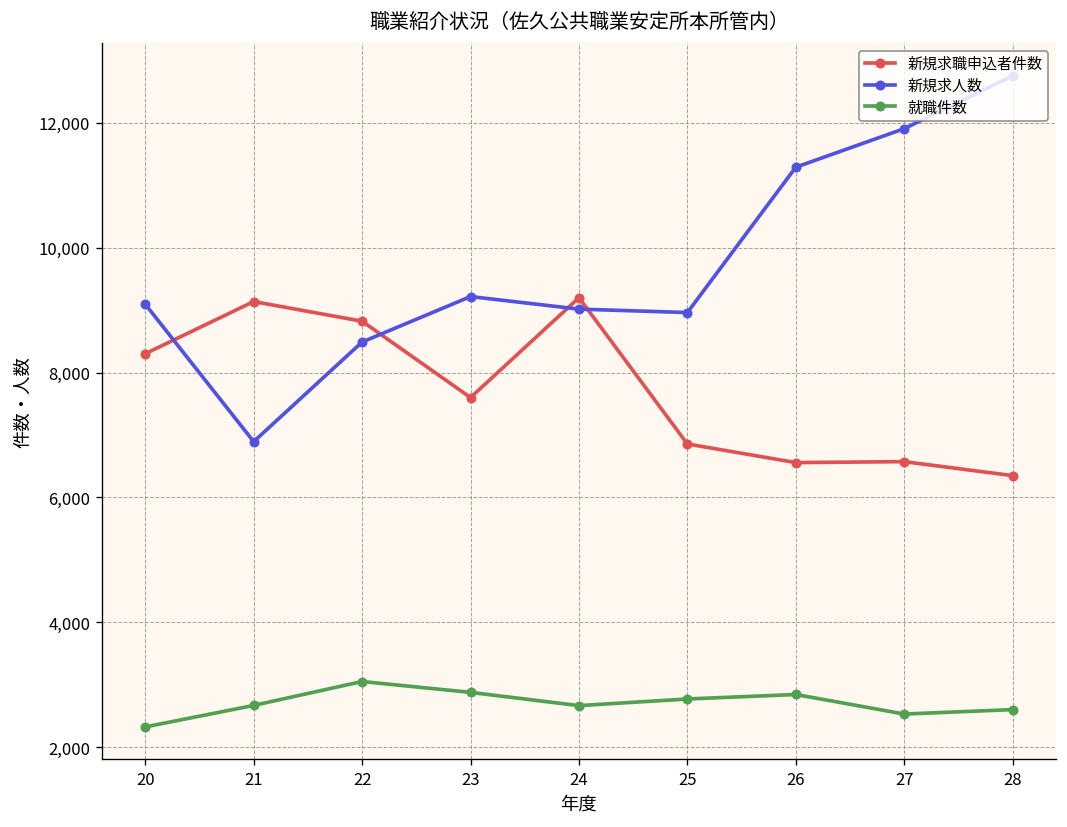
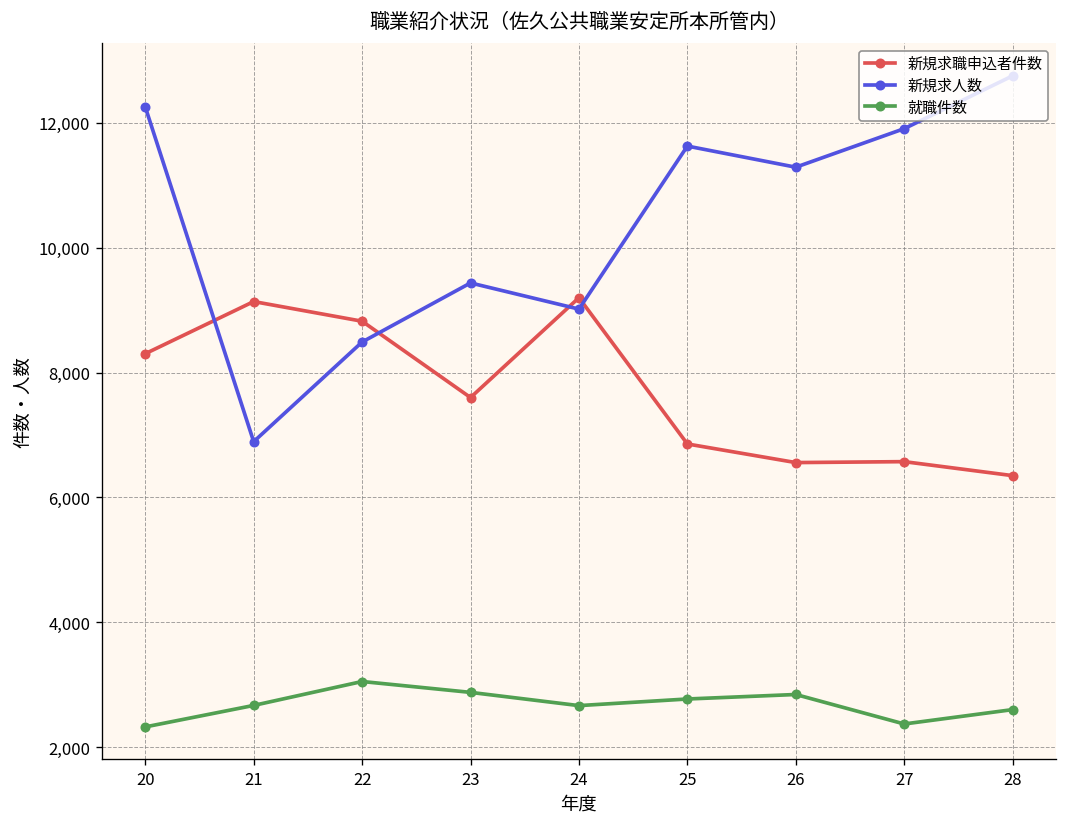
新規求人数, 20: 9,100 -> 12,300
新規求人数, 23: 9,200 -> 9,400
新規求人数, 25: 9,000 -> 11,600
就職件数, 27: 2,500 -> 2,400
